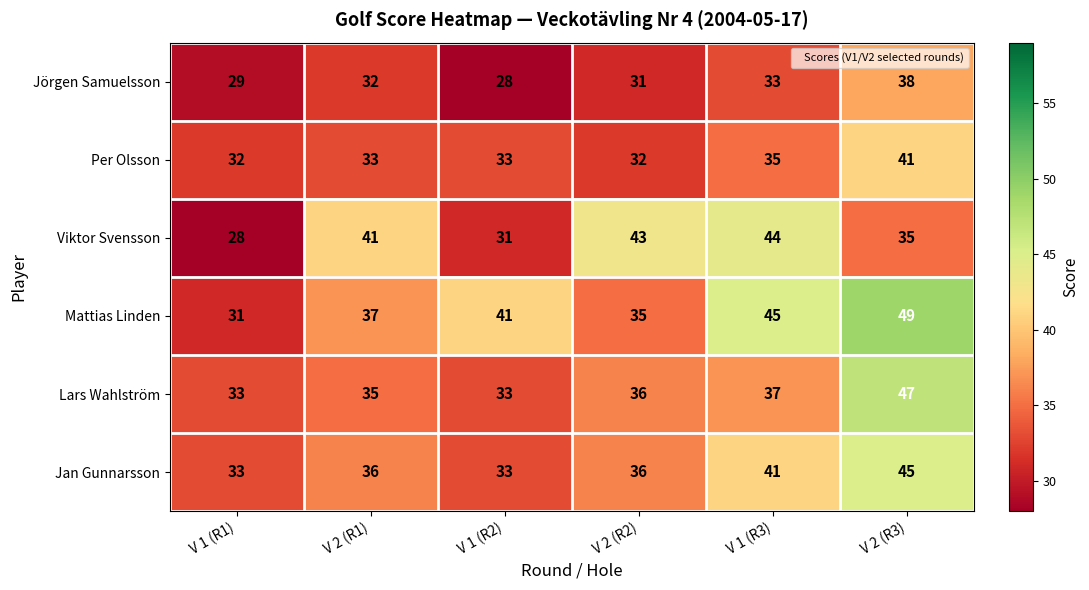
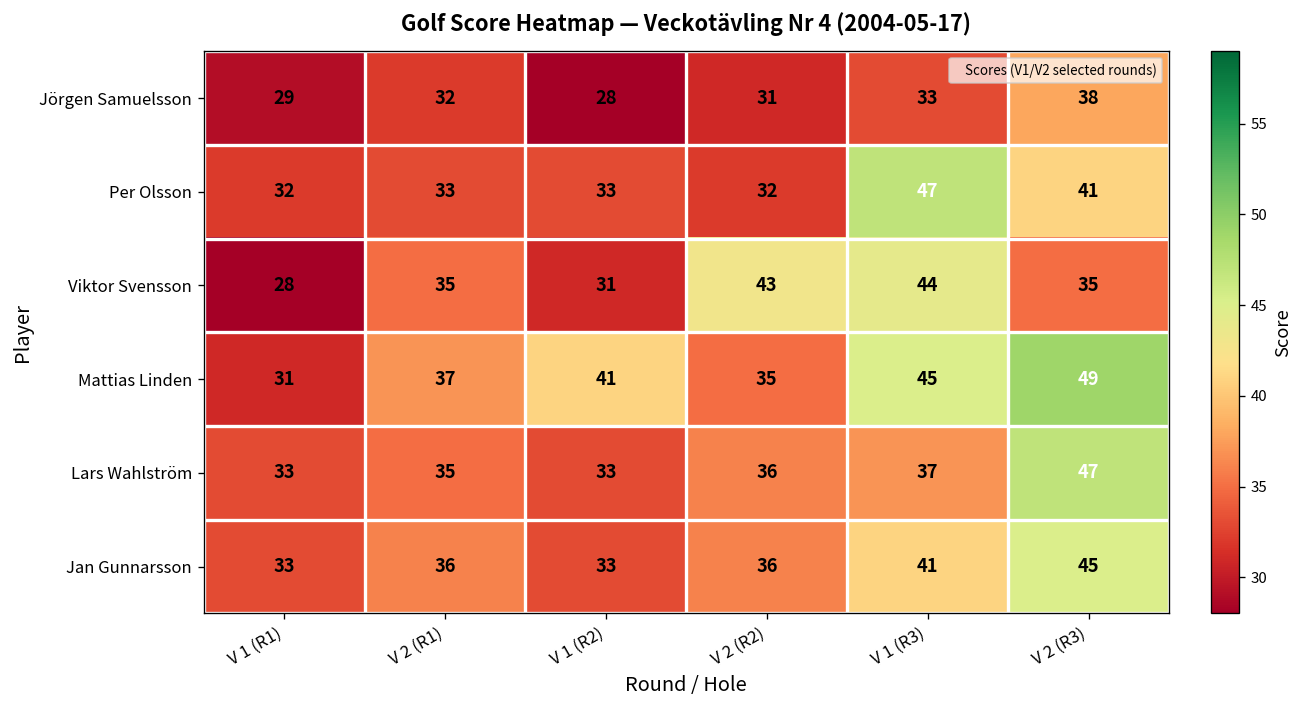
Per Olsson, V 1 (R3): 35 -> 47
Viktor Svensson, V 2 (R1): 41 -> 35
